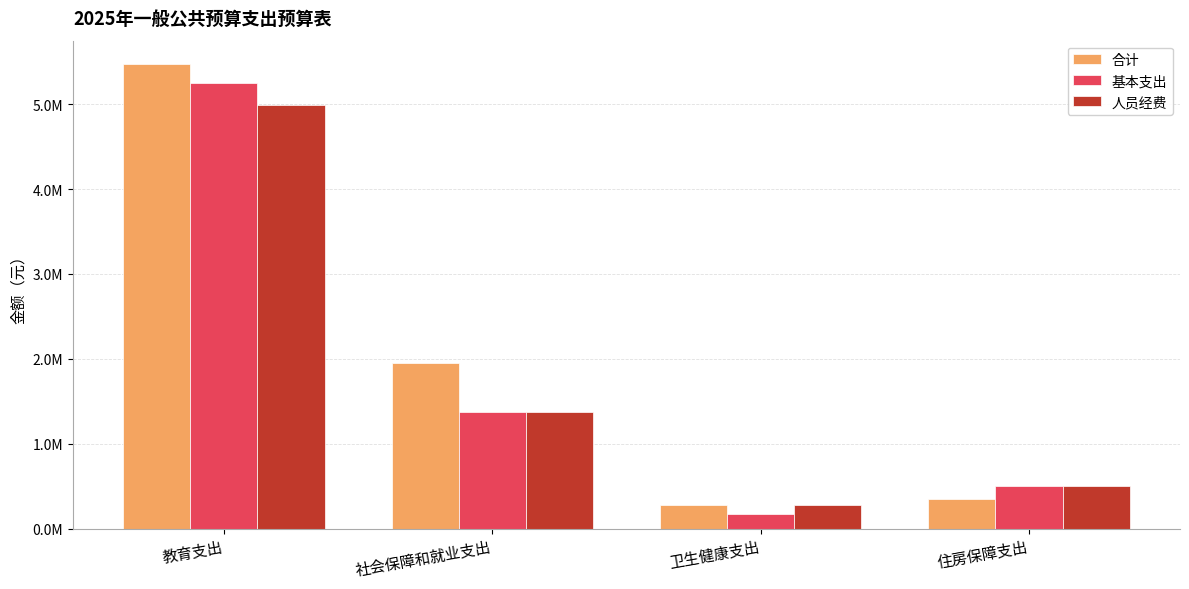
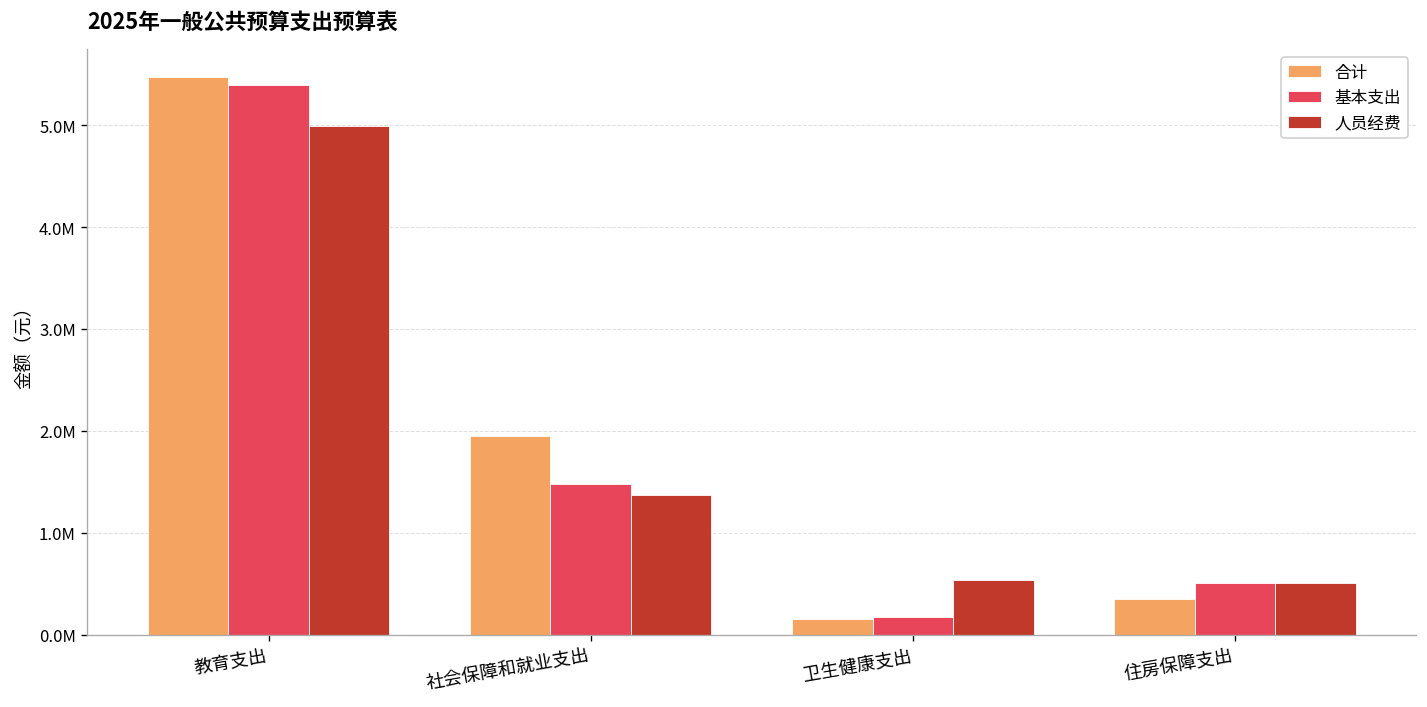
基本支出, 教育支出: 5300000 -> 5400000
基本支出, 社会保障和就业支出: 1400000 -> 1500000
合计, 卫生健康支出: 300000 -> 200000
人员经费, 卫生健康支出: 300000 -> 500000
